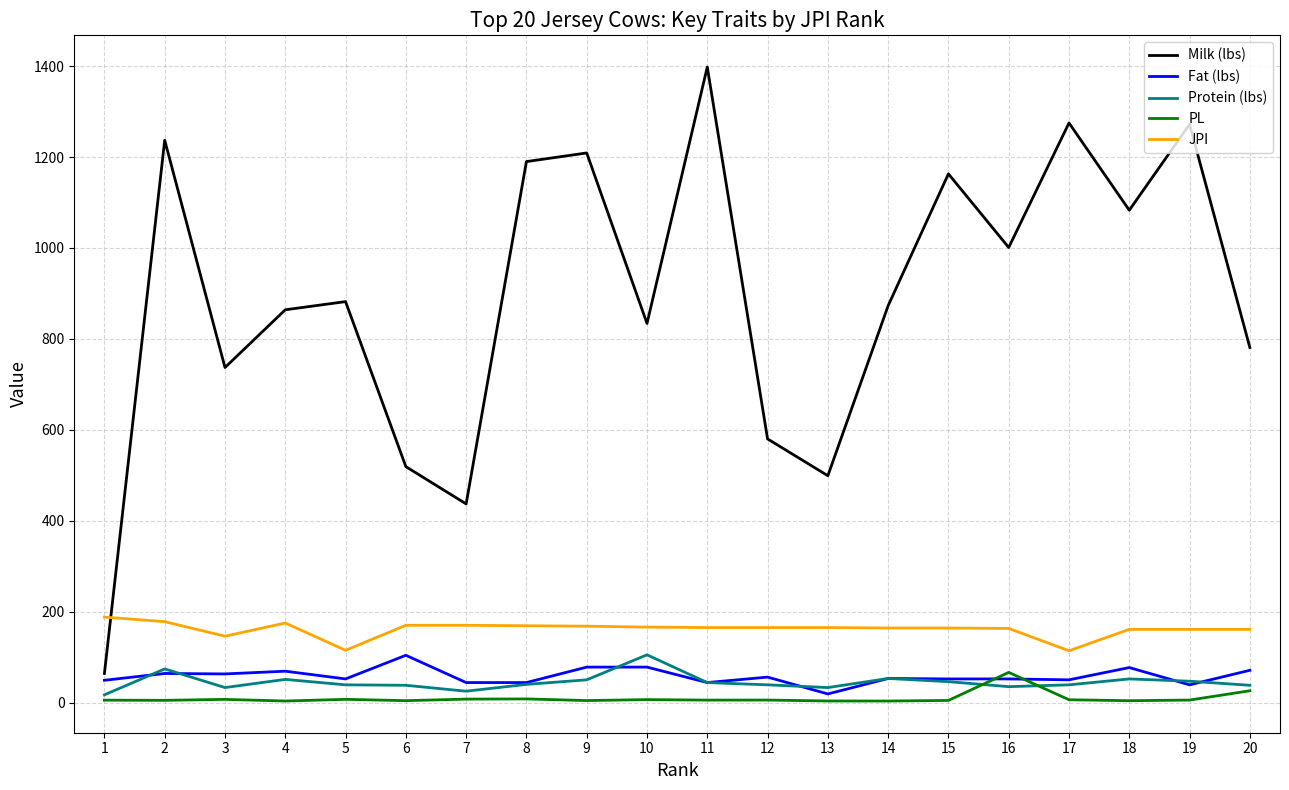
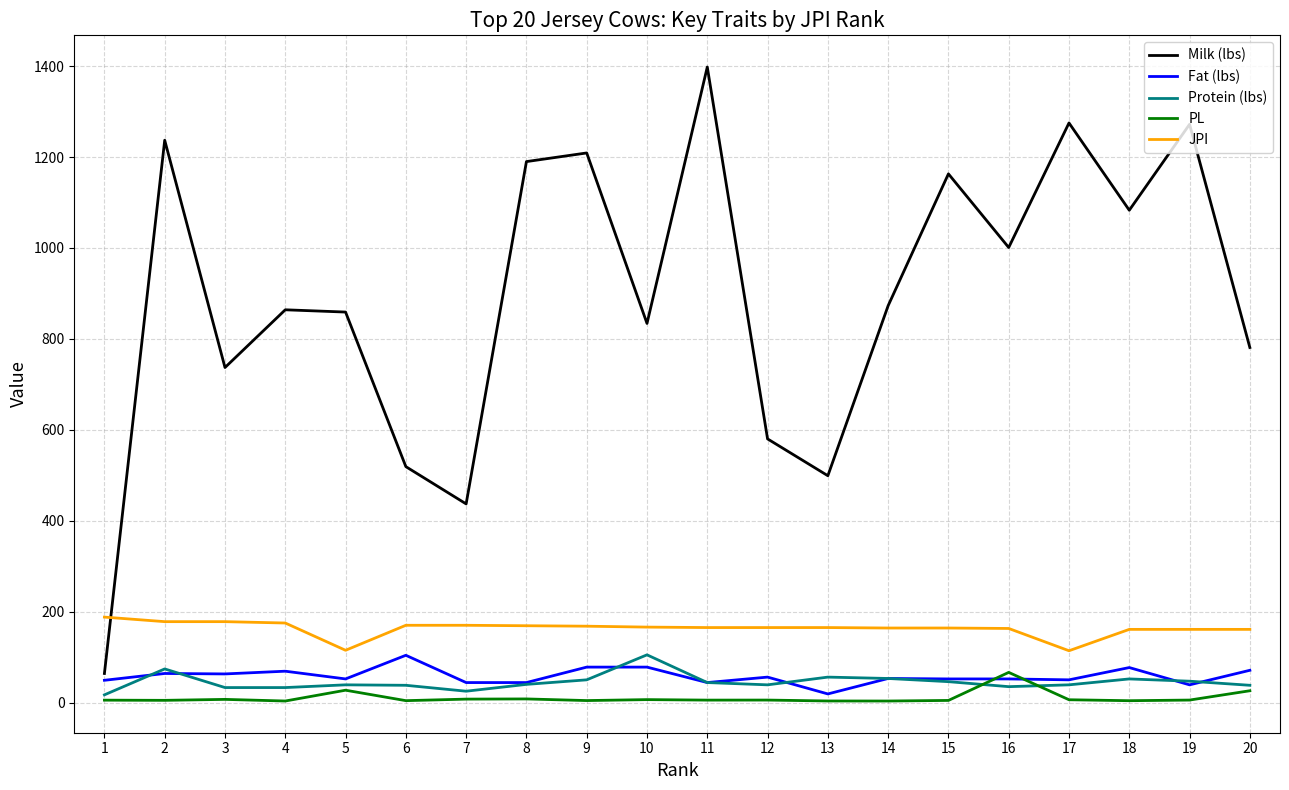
JPI, 3: 150 -> 180
Protein (lbs), 4: 50 -> 30
Milk (lbs), 5: 880 -> 860
PL, 5: 10 -> 30
Protein (lbs), 13: 30 -> 60
